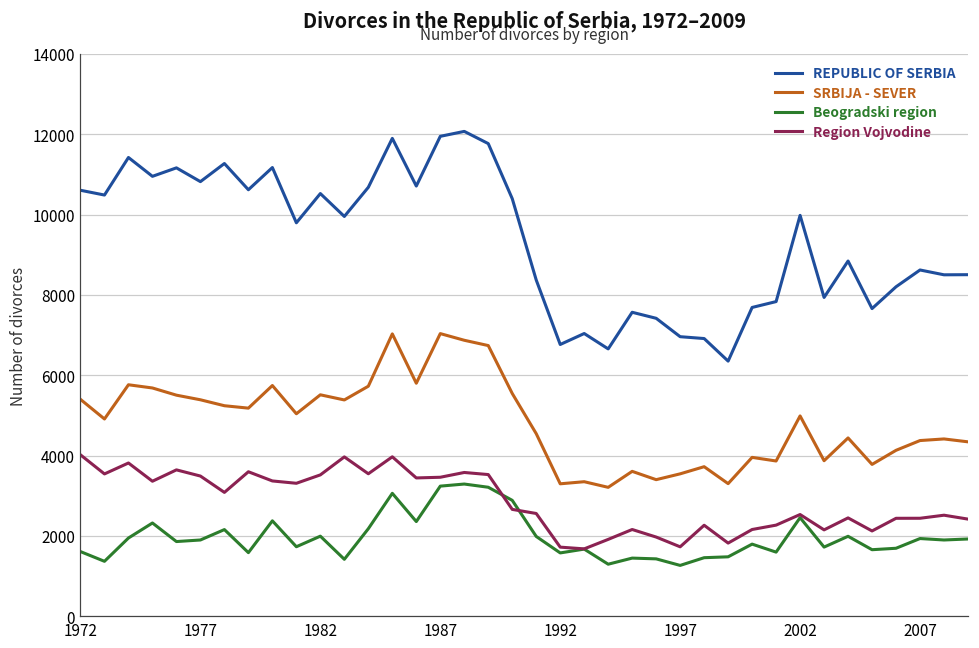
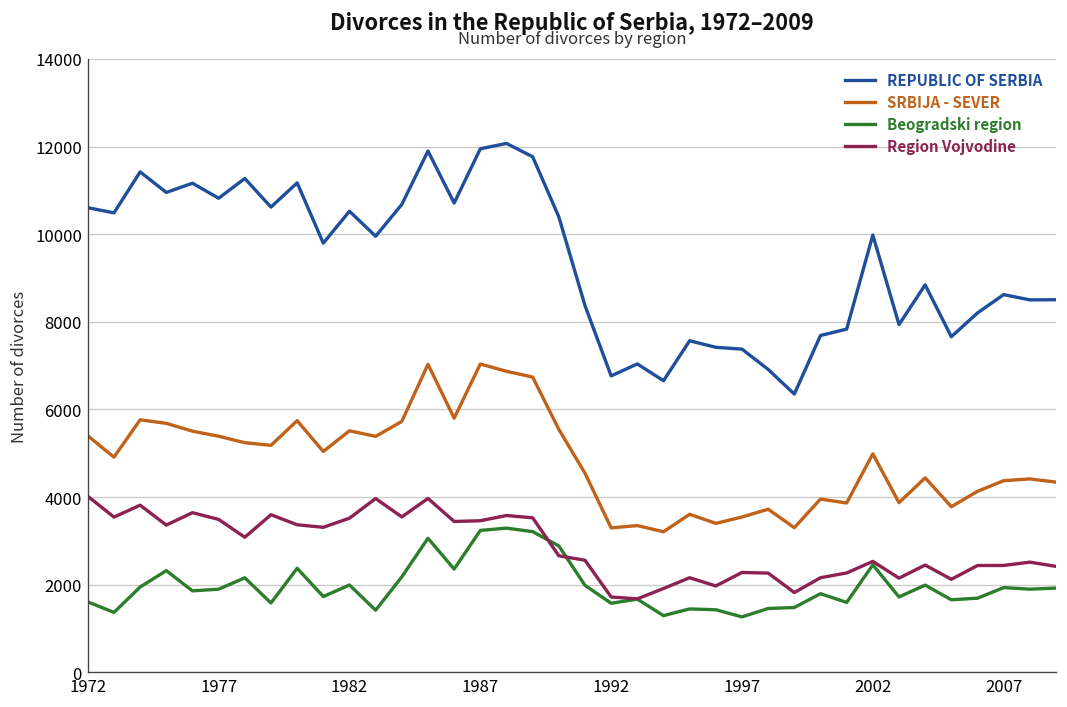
REPUBLIC OF SERBIA, 1997: 7000 -> 7400
Region Vojvodine, 1997: 1700 -> 2300
